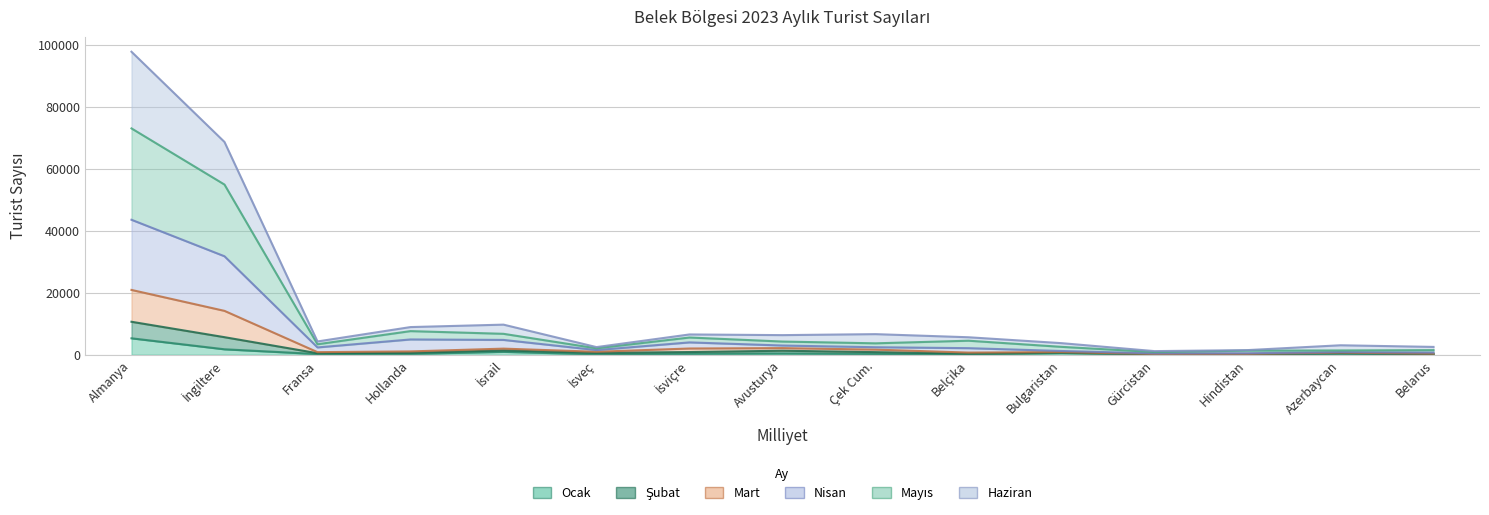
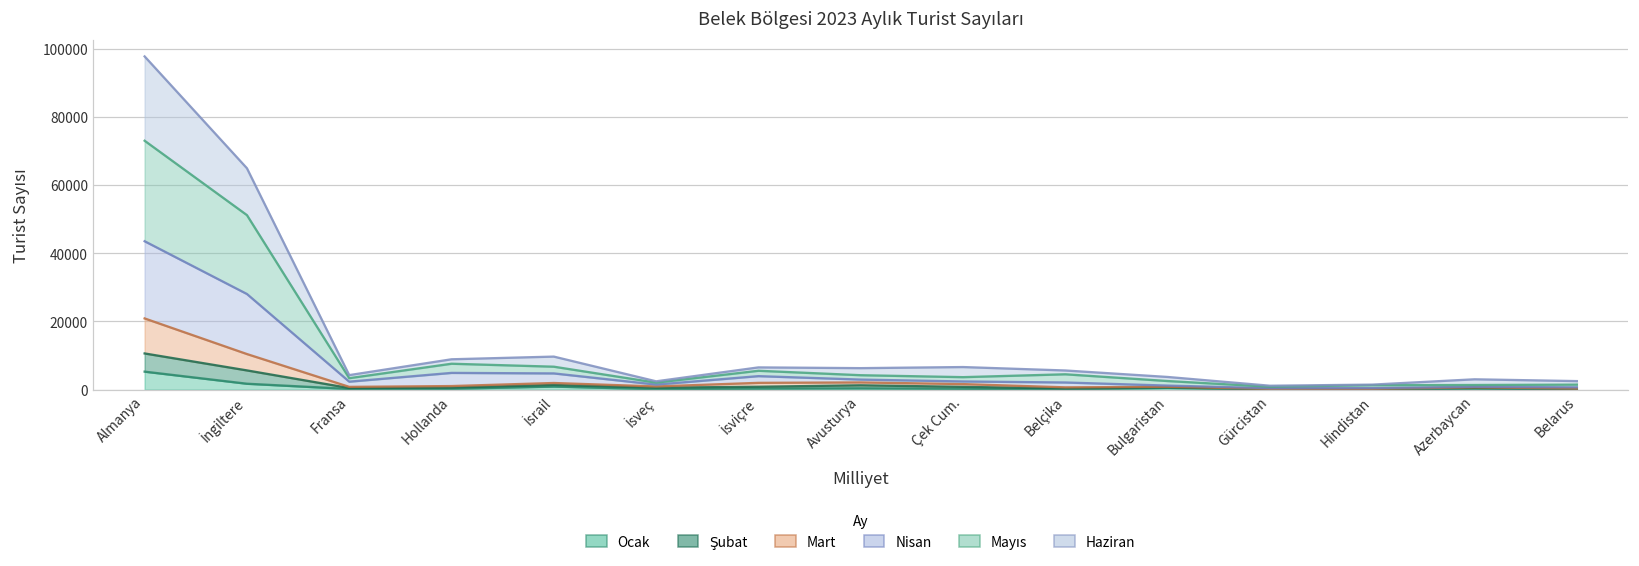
Mart, İngiltere: 8000 -> 5000
